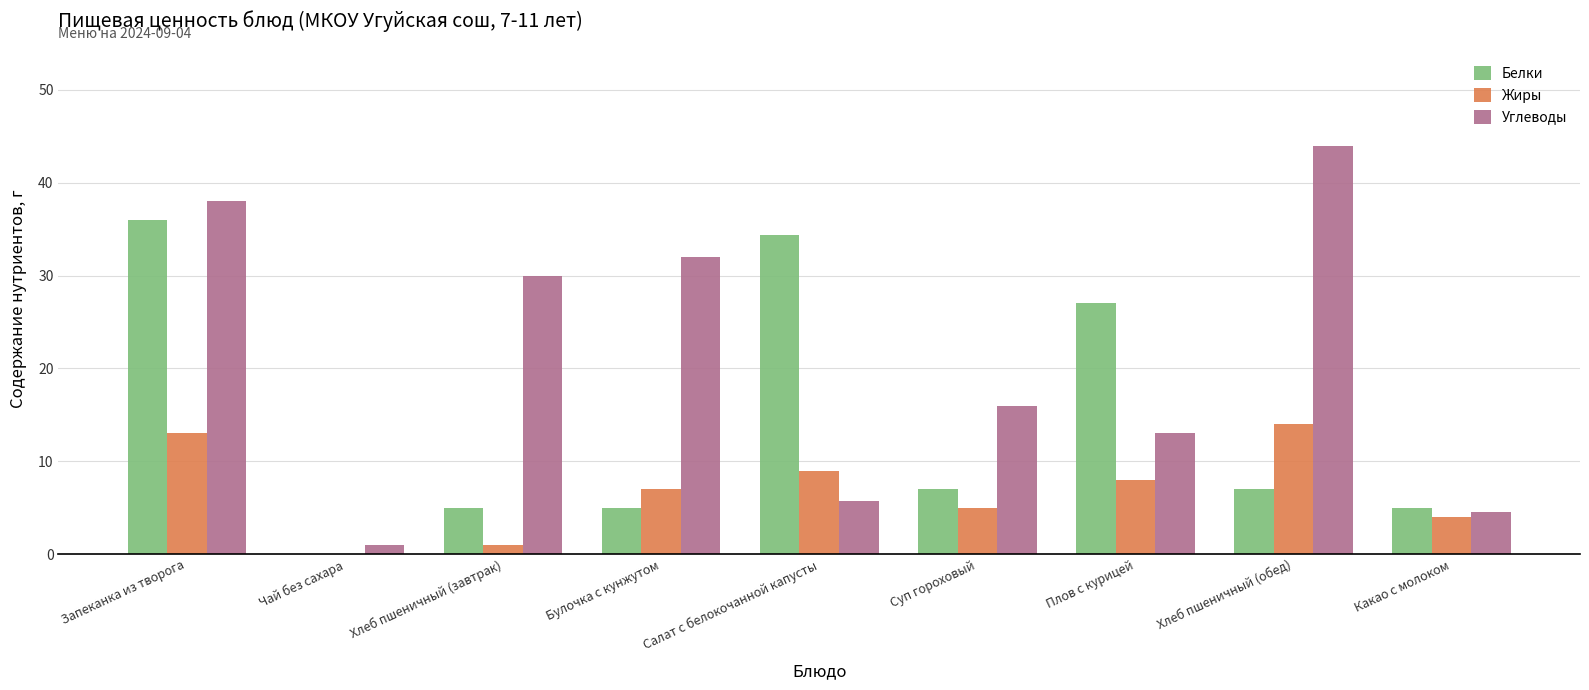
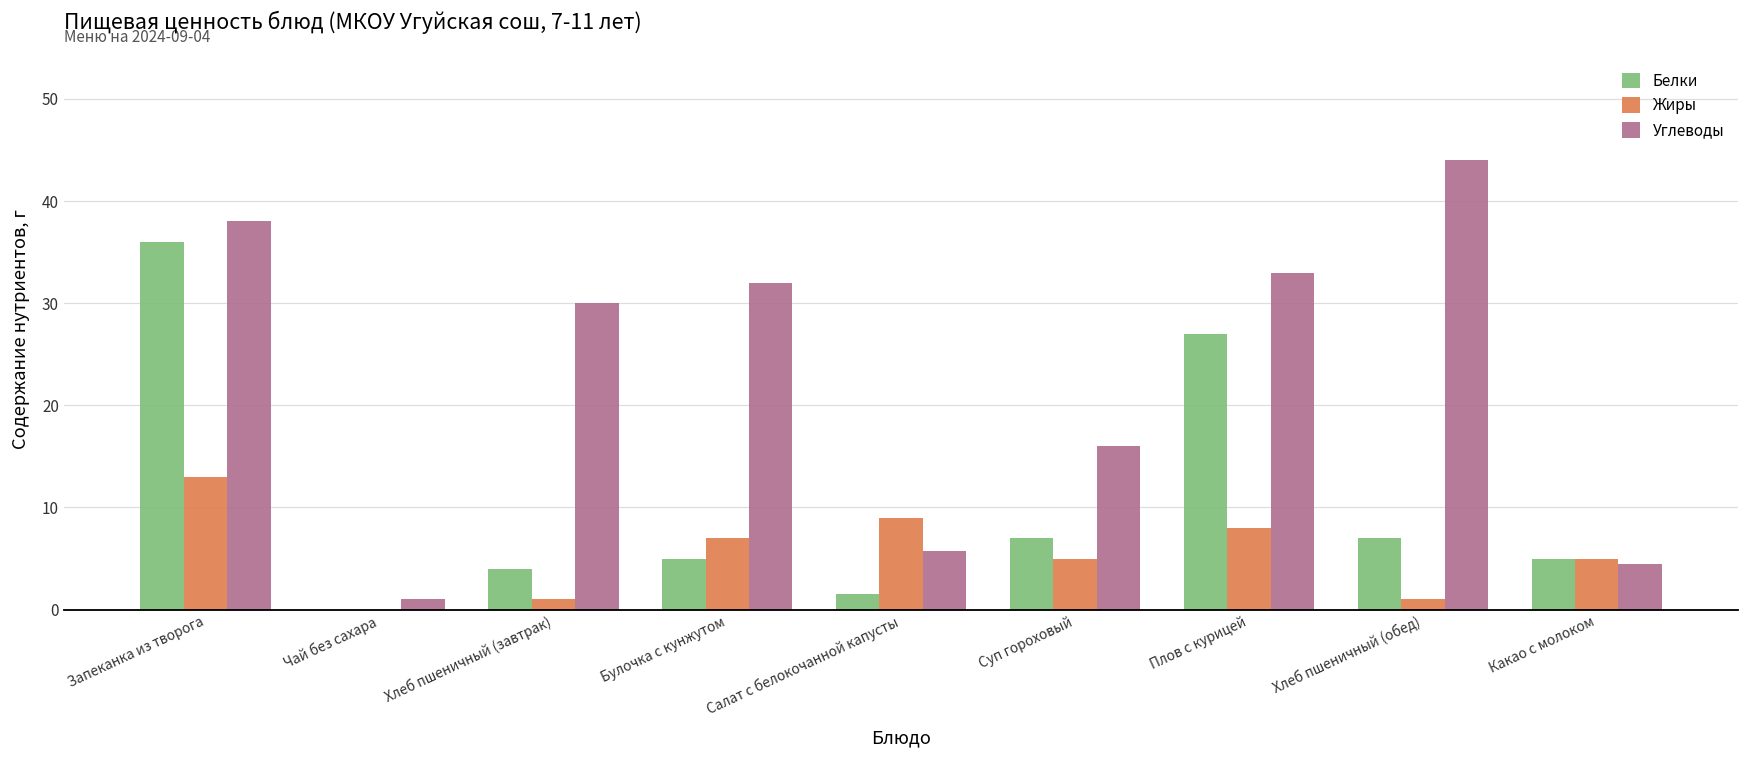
Белки, Хлеб пшеничный (завтрак): 5 -> 4
Белки, Салат с белокочанной капусты: 34 -> 2
Углеводы, Плов с курицей: 13 -> 33
Жиры, Хлеб пшеничный (обед): 14 -> 1
Жиры, Какао с молоком: 4 -> 5
